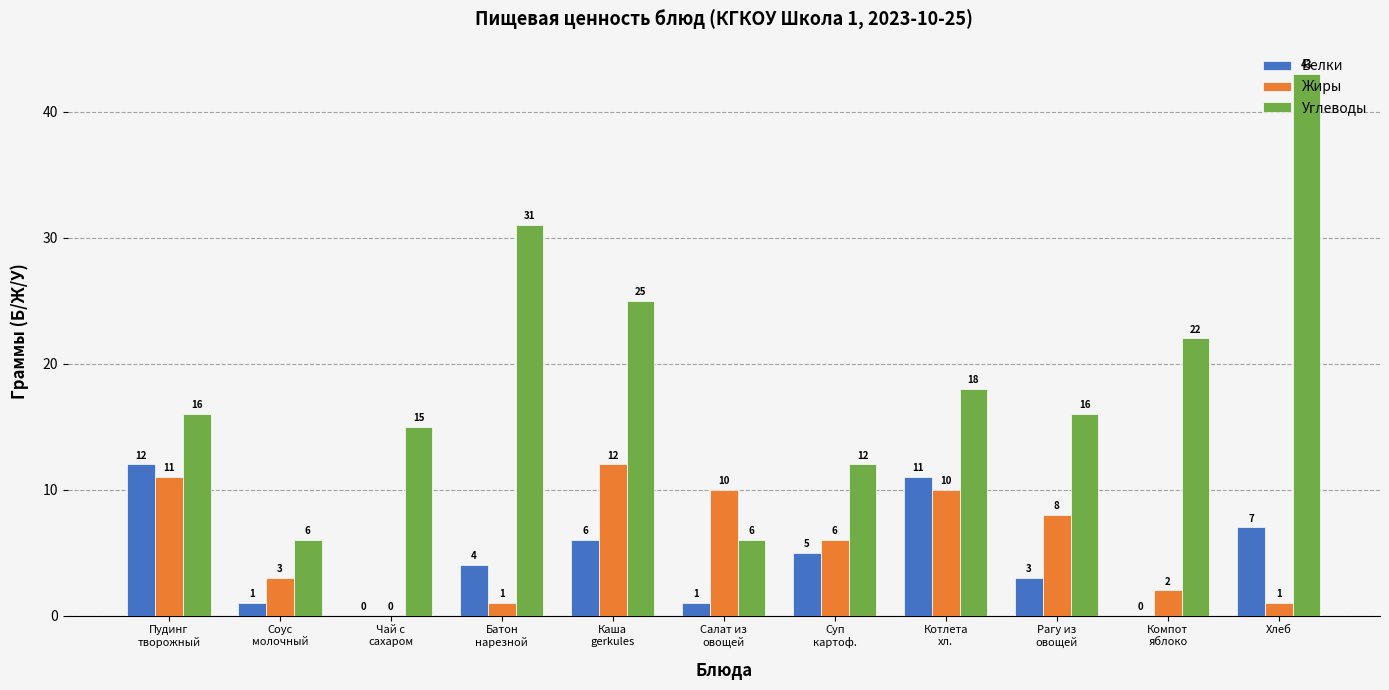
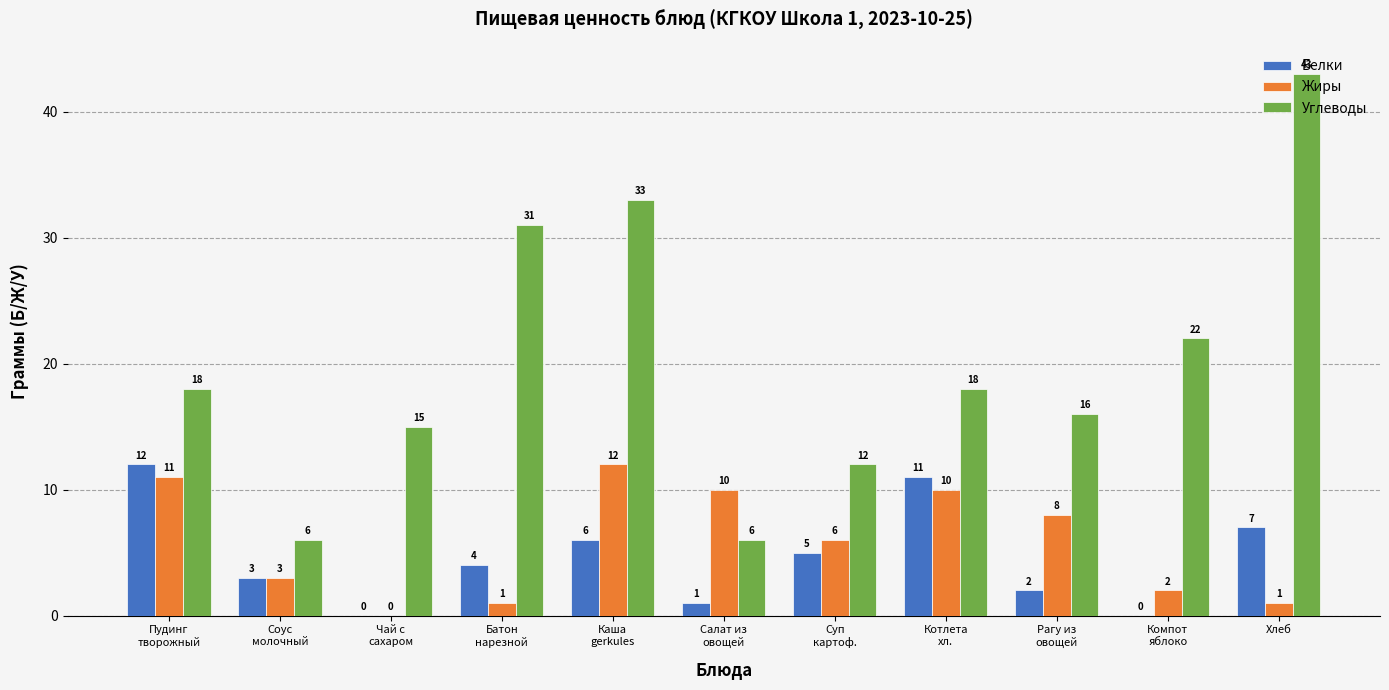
Углеводы, Пудинг творожный: 16 -> 18
Белки, Соус молочный: 1 -> 3
Углеводы, Каша gerkules: 25 -> 33
Белки, Рагу из овощей: 3 -> 2
